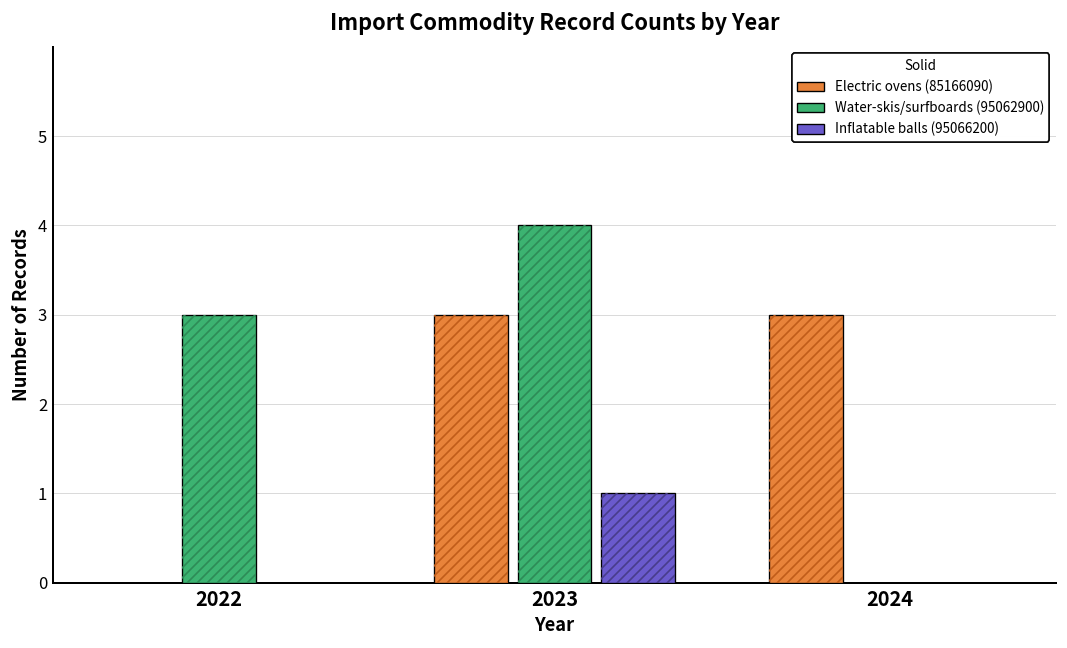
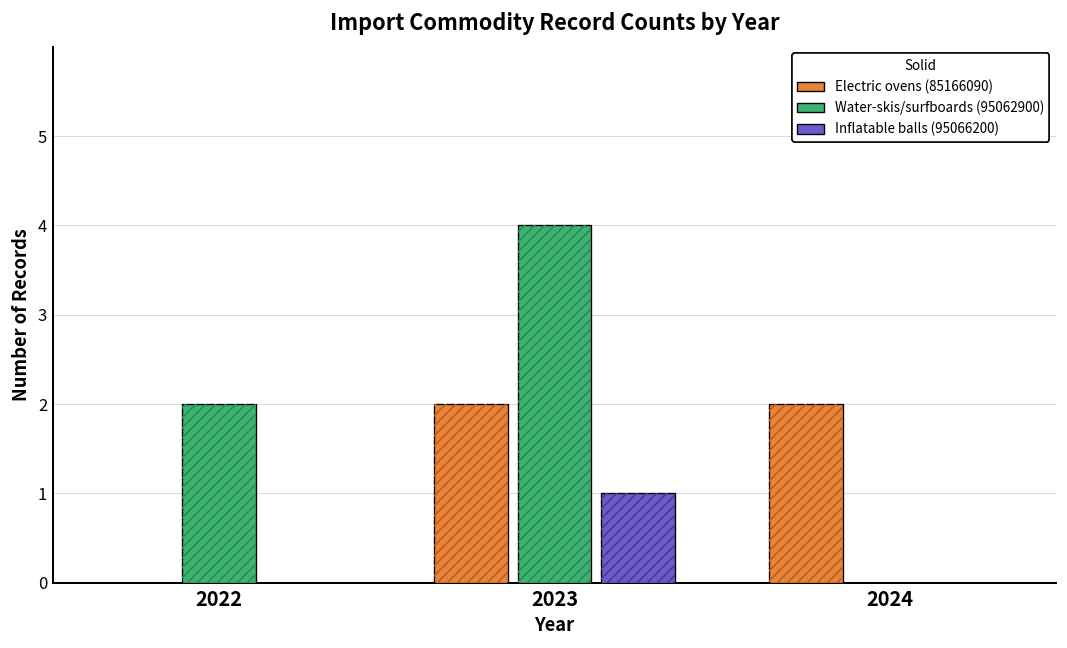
Water-skis/surfboards (95062900), 2022: 3 -> 2
Electric ovens (85166090), 2023: 3 -> 2
Electric ovens (85166090), 2024: 3 -> 2
